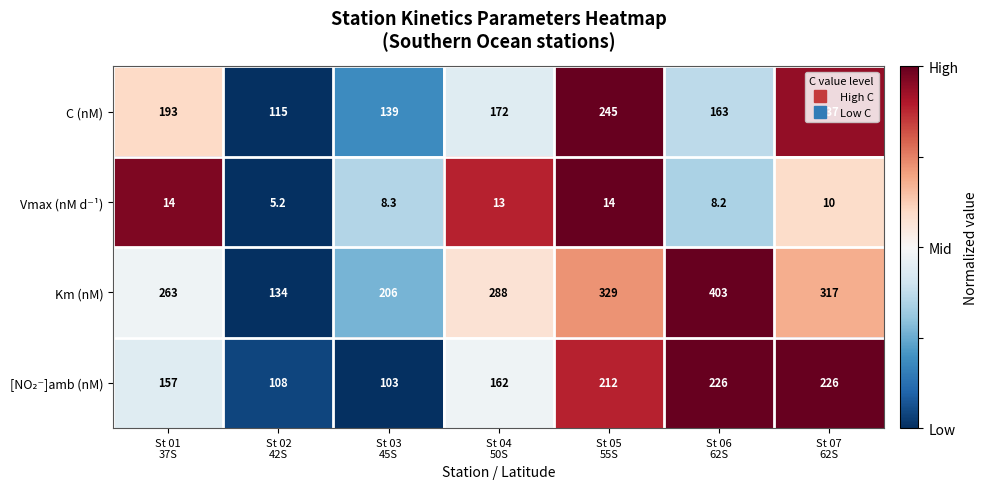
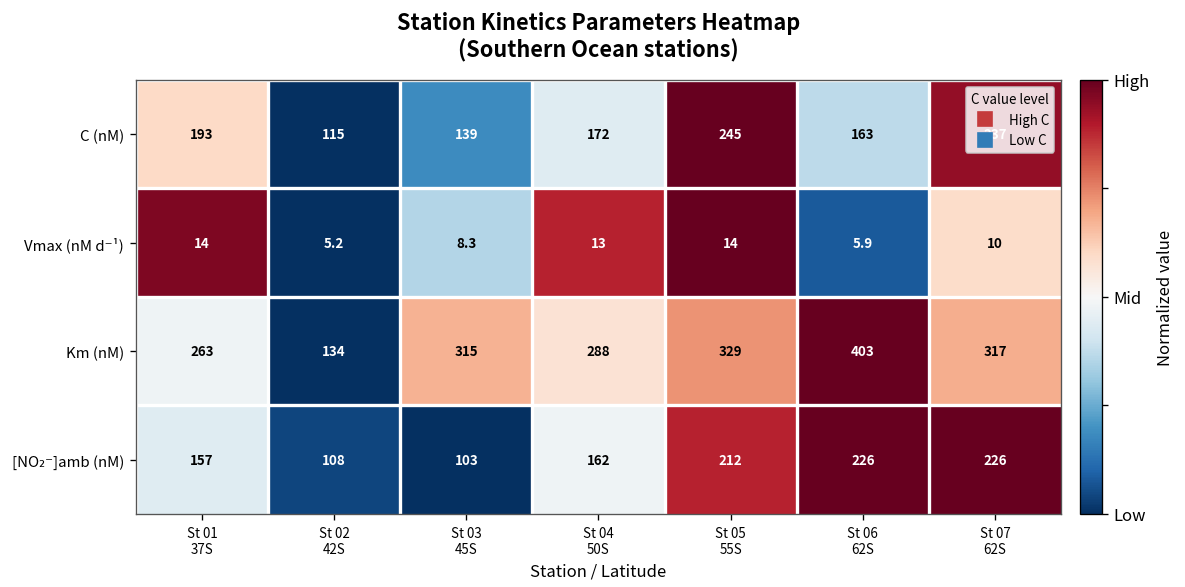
Vmax (nM d⁻¹), St 06 62S: 8.2 -> 5.9
Km (nM), St 03 45S: 206 -> 315
